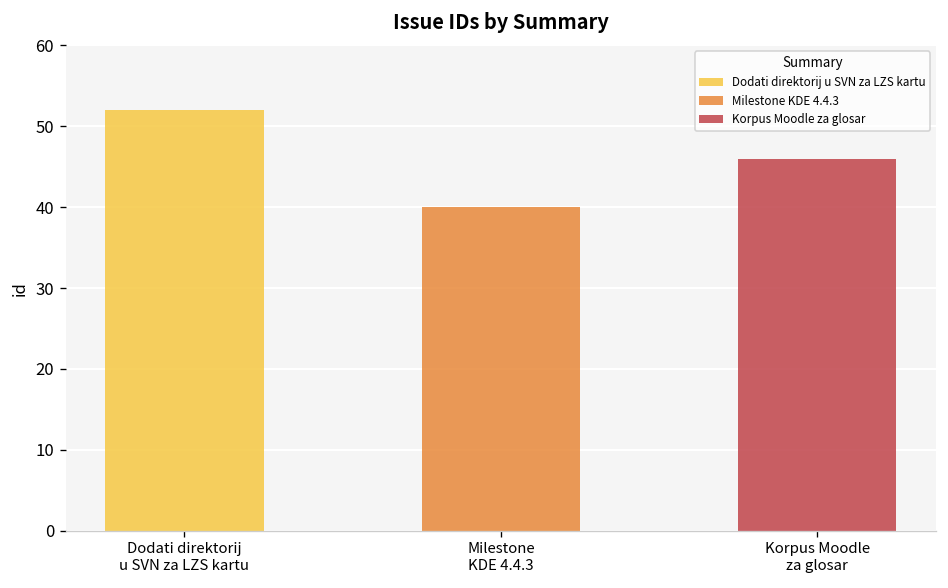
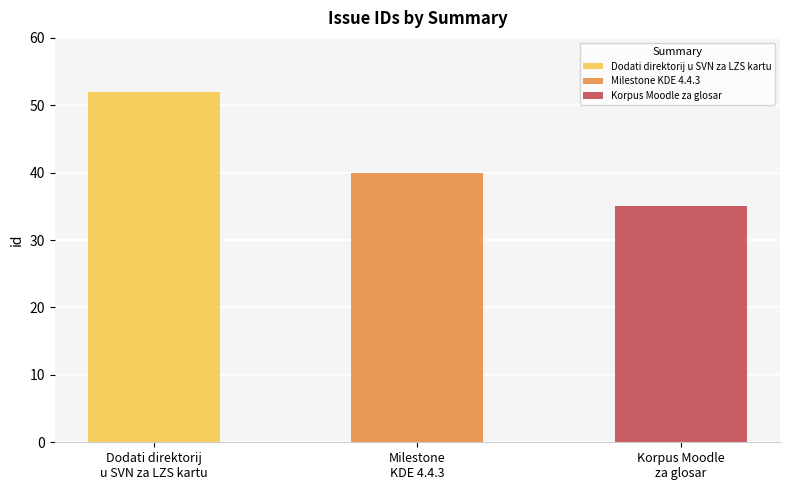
Korpus Moodle za glosar: 46 -> 35
